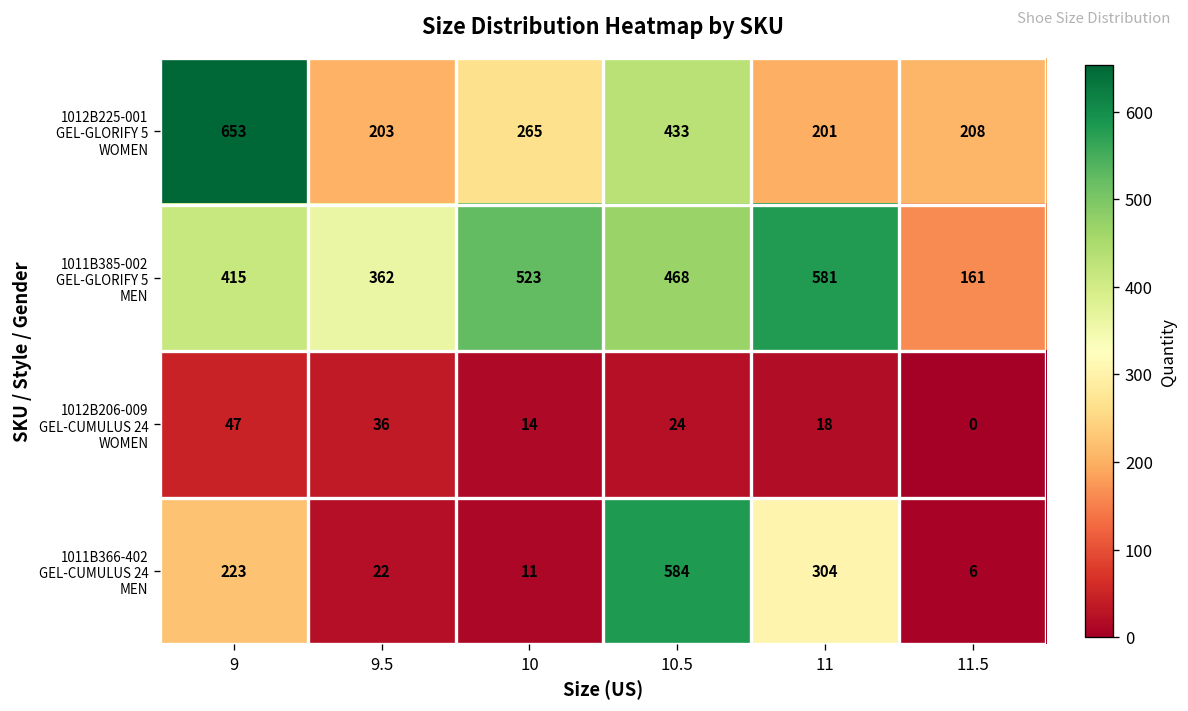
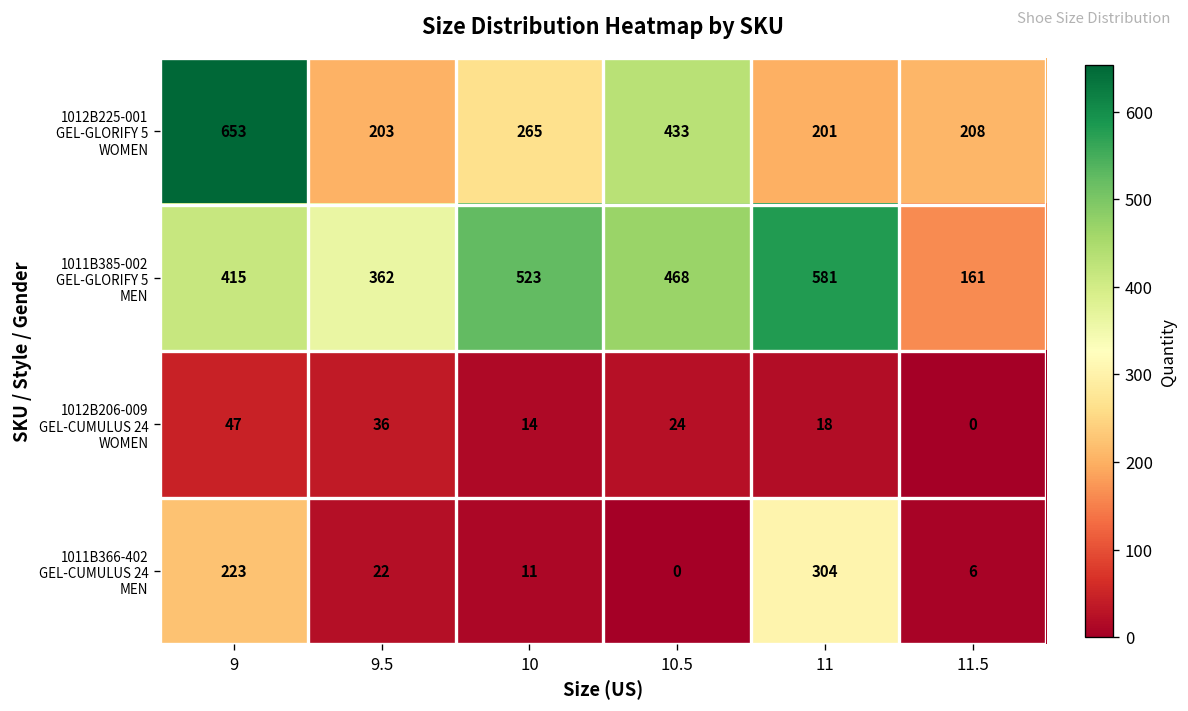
1011B366-402 GEL-CUMULUS 24 MEN, 10.5: 584 -> 0
